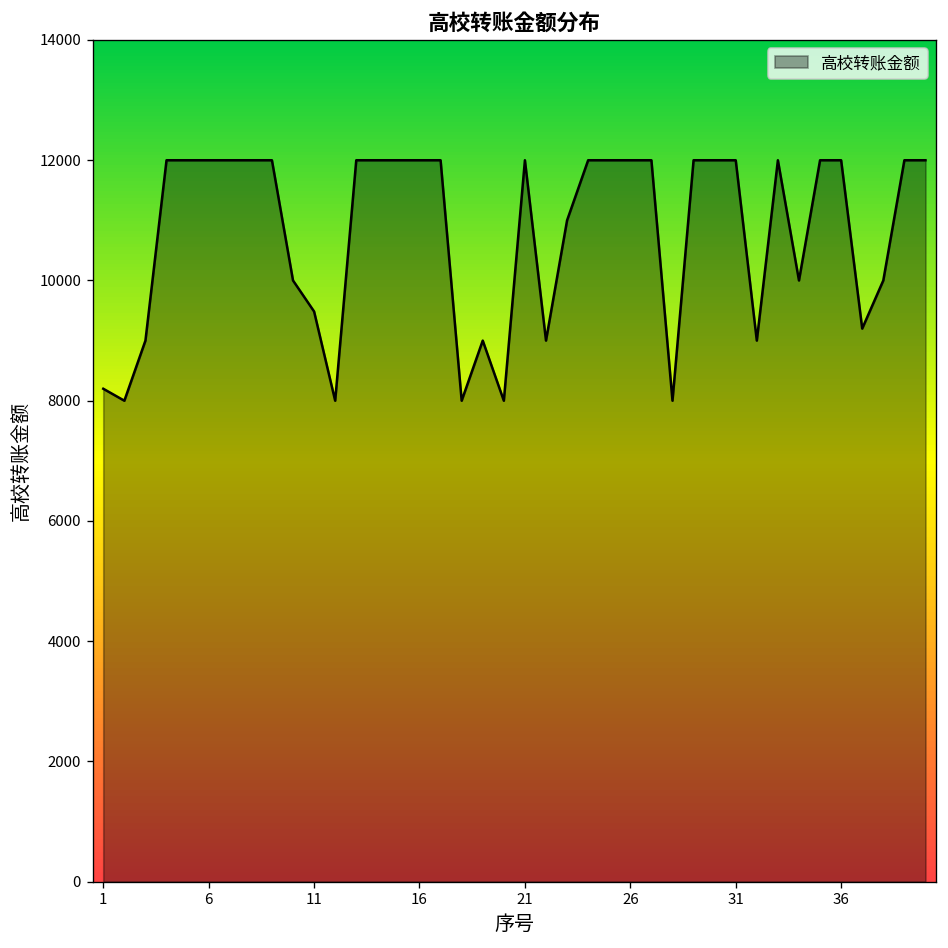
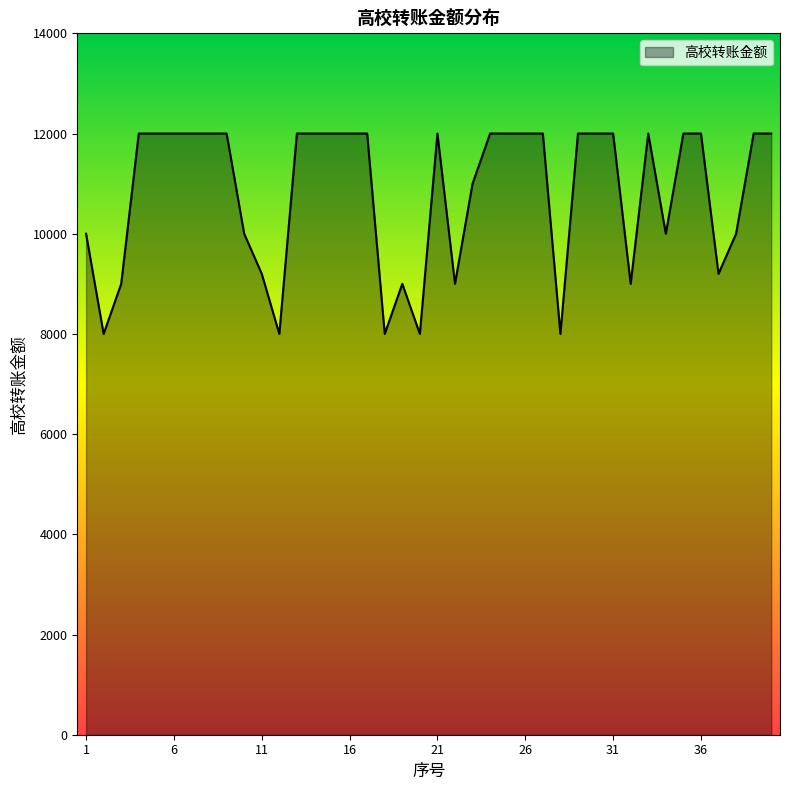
1: 8200 -> 10000
11: 9500 -> 9200
